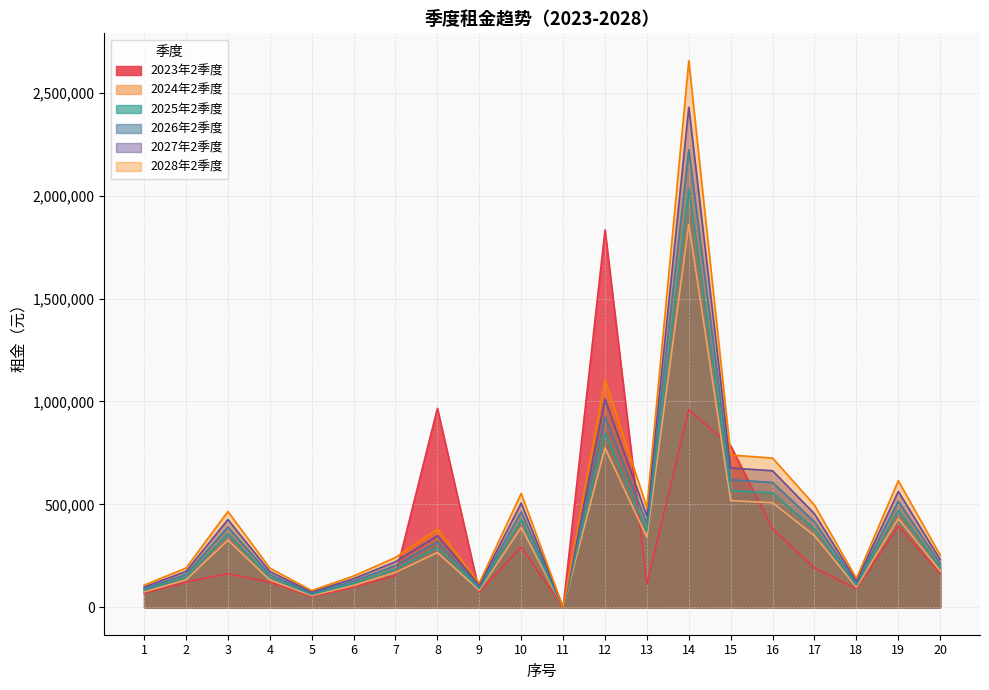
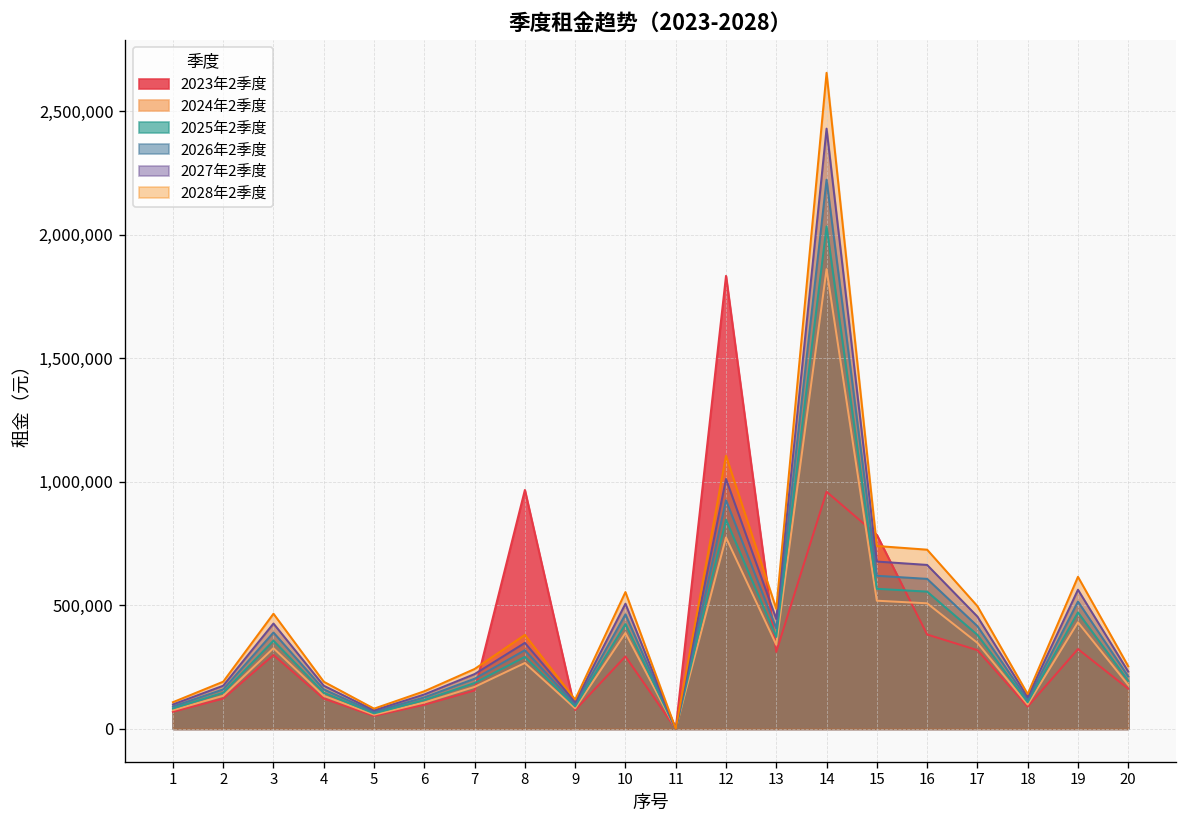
2023年2季度, 3: 160,000 -> 300,000
2023年2季度, 13: 110,000 -> 310,000
2023年2季度, 17: 190,000 -> 320,000
2023年2季度, 19: 390,000 -> 320,000
